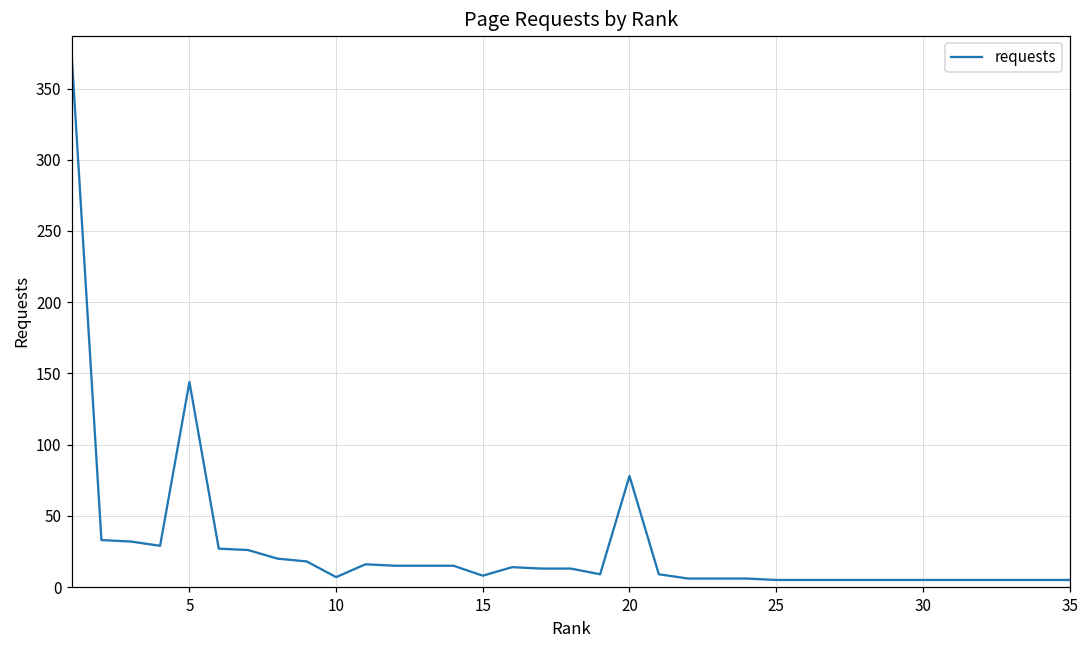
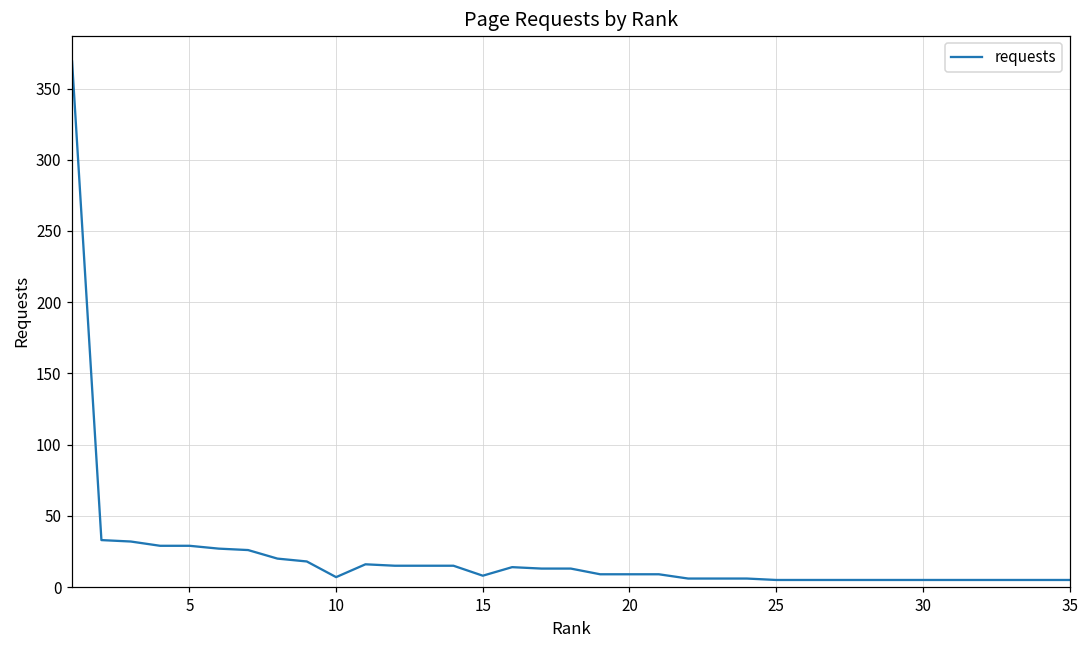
5: 144 -> 29
20: 78 -> 9
